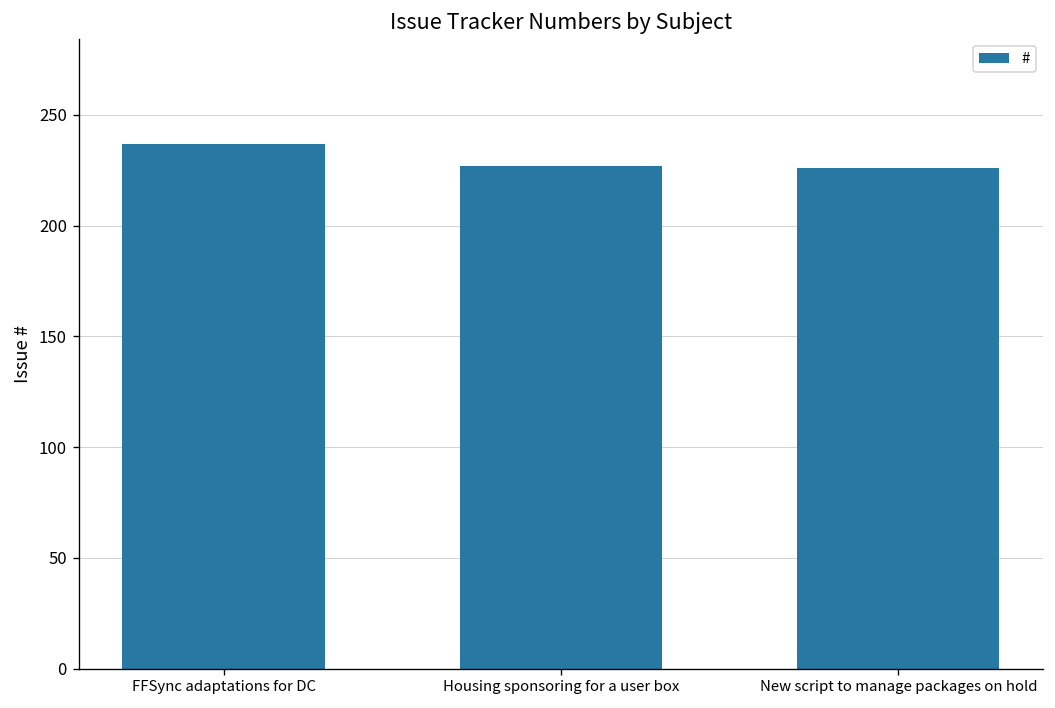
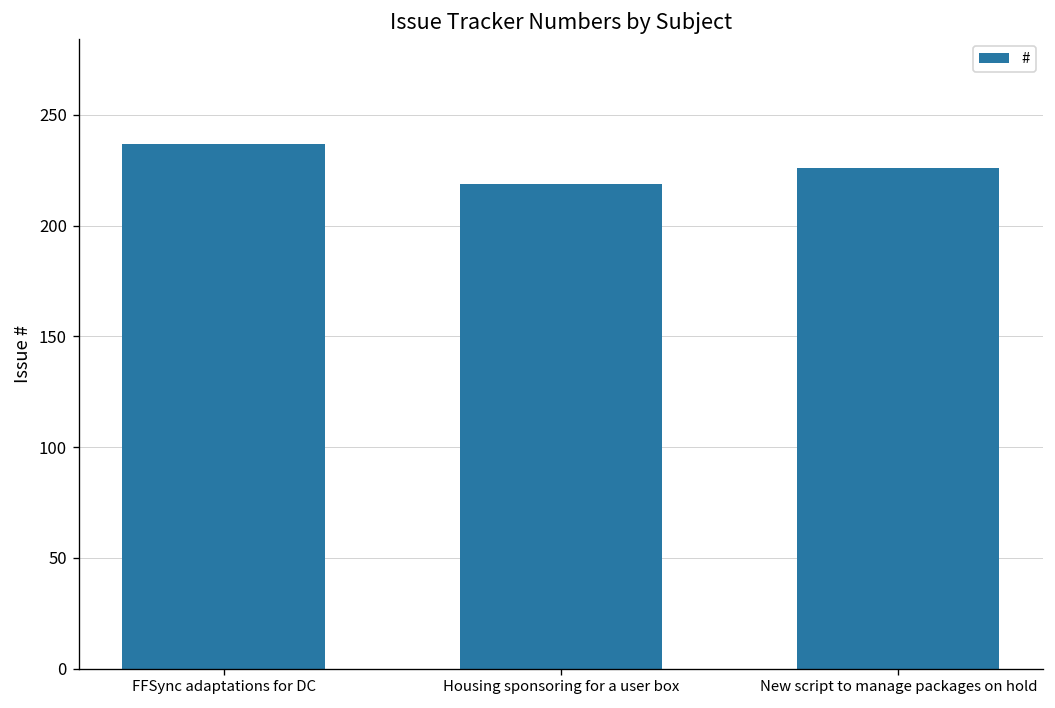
Housing sponsoring for a user box: 227 -> 219
